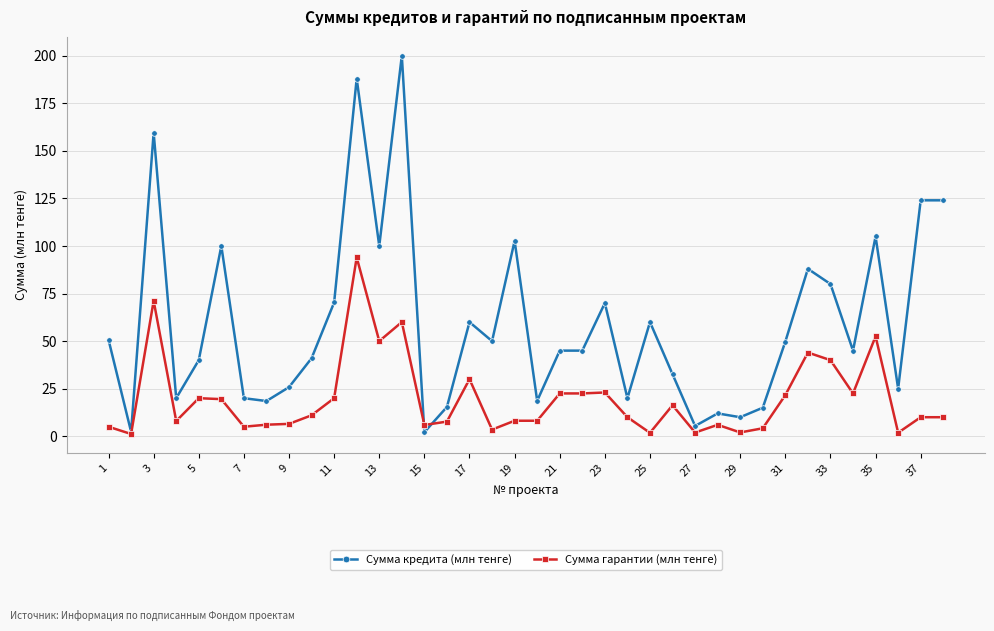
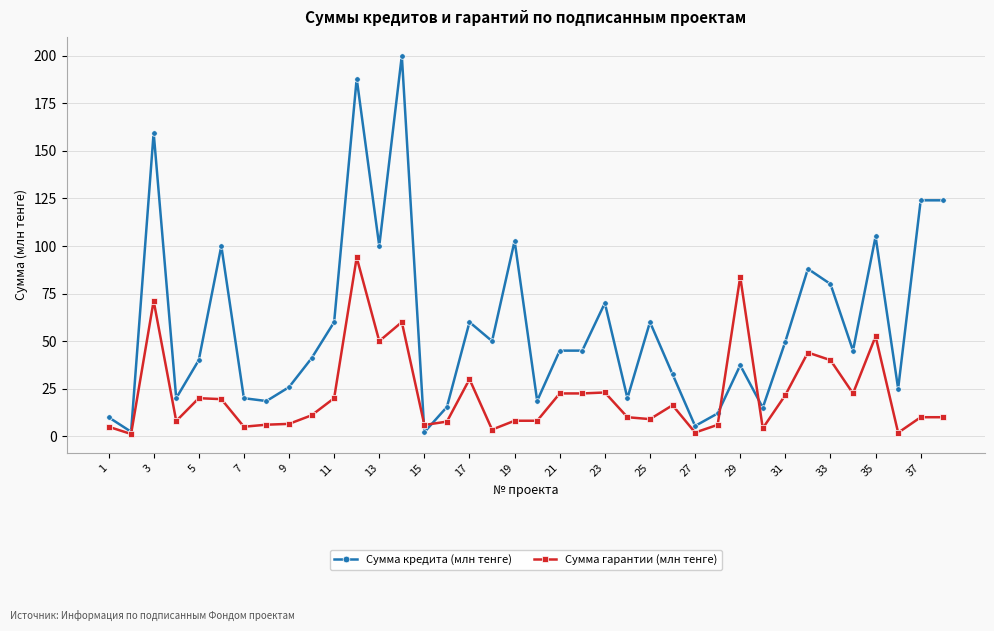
Сумма кредита (млн тенге), 1: 51 -> 10
Сумма кредита (млн тенге), 11: 70 -> 60
Сумма гарантии (млн тенге), 25: 2 -> 9
Сумма кредита (млн тенге), 29: 10 -> 37
Сумма гарантии (млн тенге), 29: 2 -> 84
